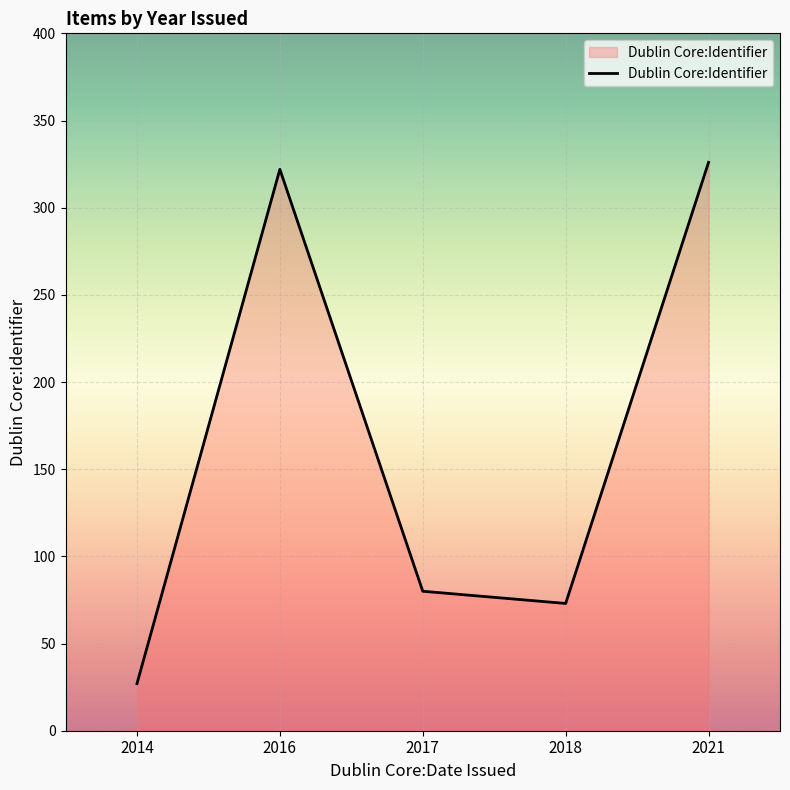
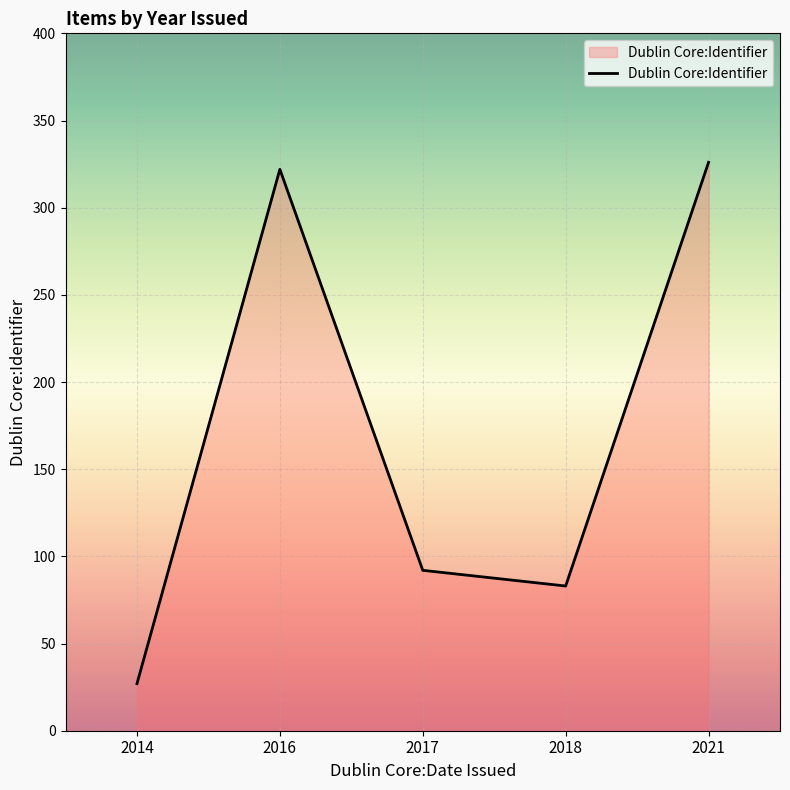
2017: 80 -> 92
2018: 73 -> 83
